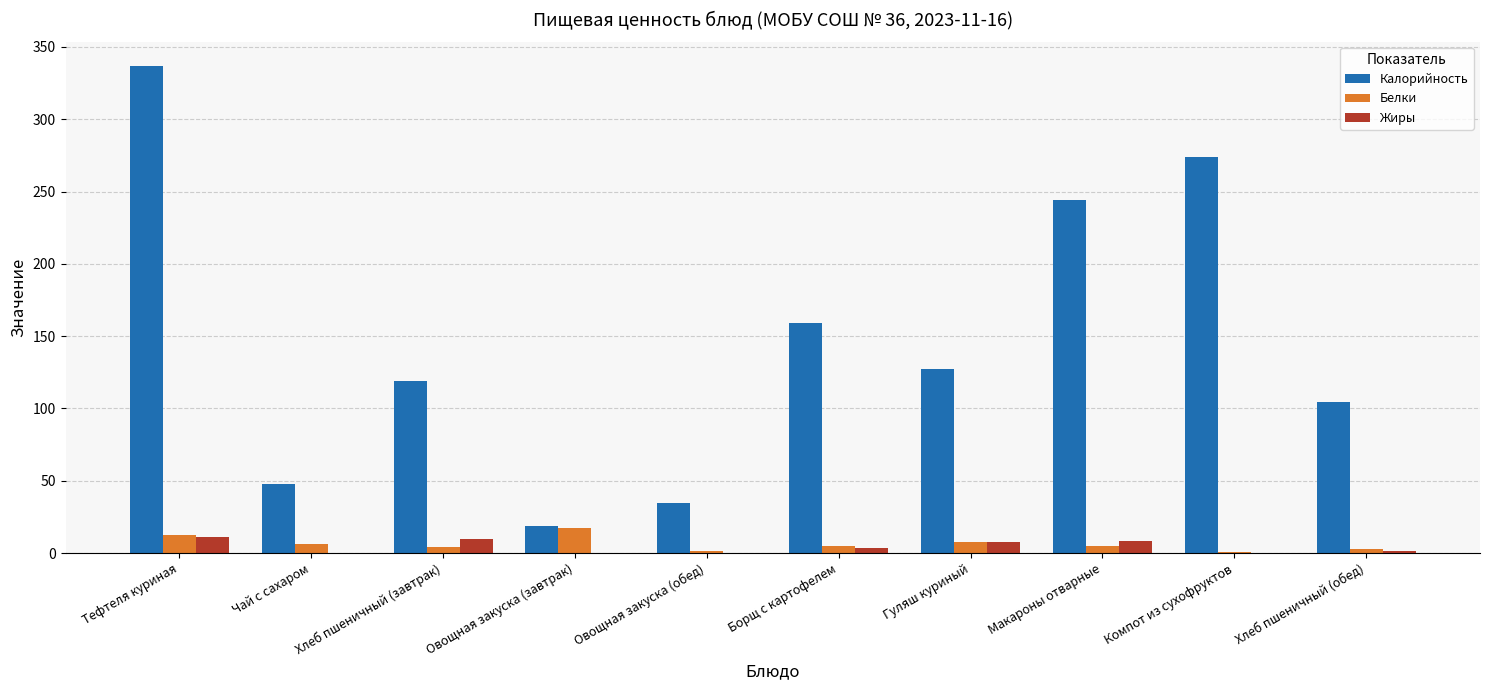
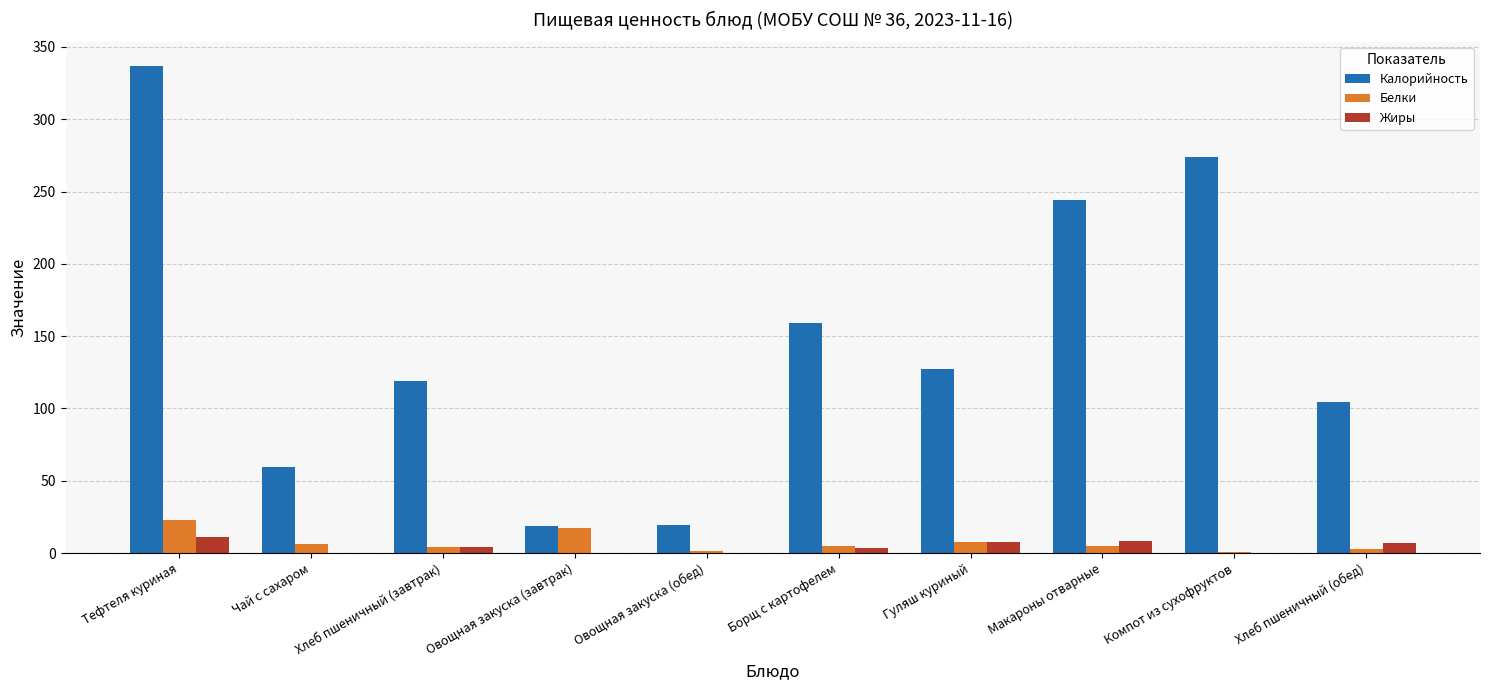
Белки, Тефтеля куриная: 13 -> 23
Калорийность, Чай с сахаром: 48 -> 59
Жиры, Хлеб пшеничный (завтрак): 10 -> 4
Калорийность, Овощная закуска (обед): 35 -> 20
Жиры, Хлеб пшеничный (обед): 1 -> 7
